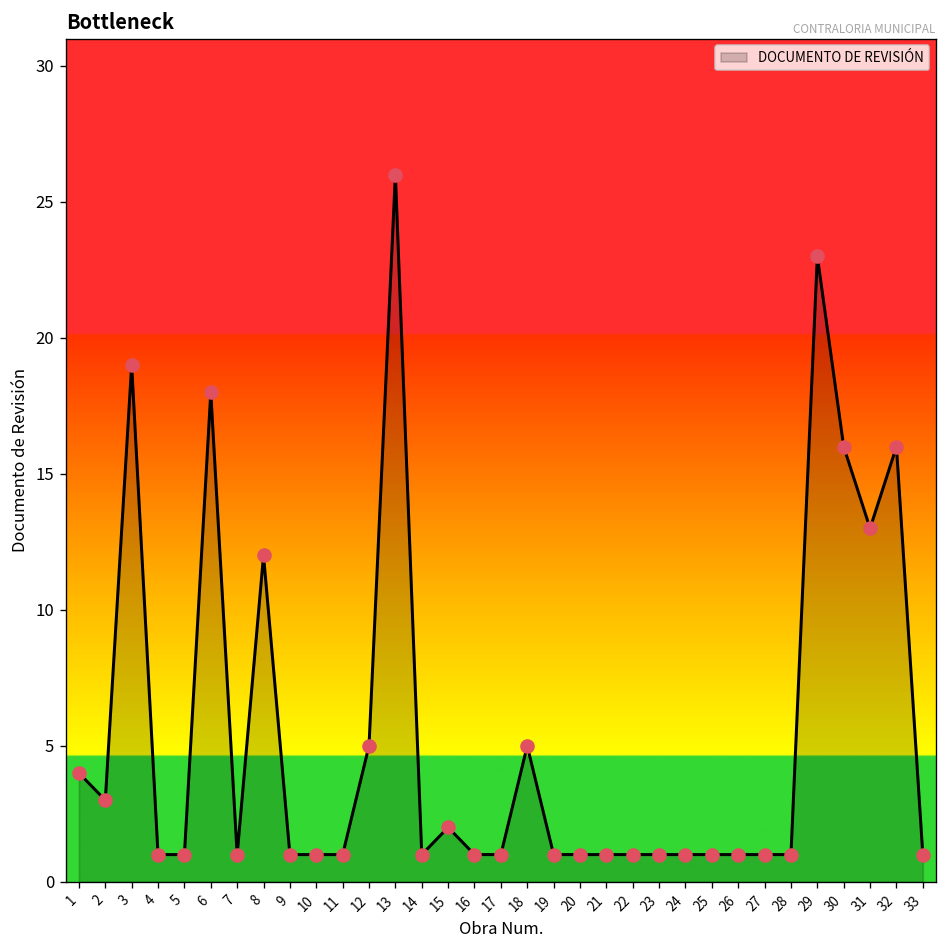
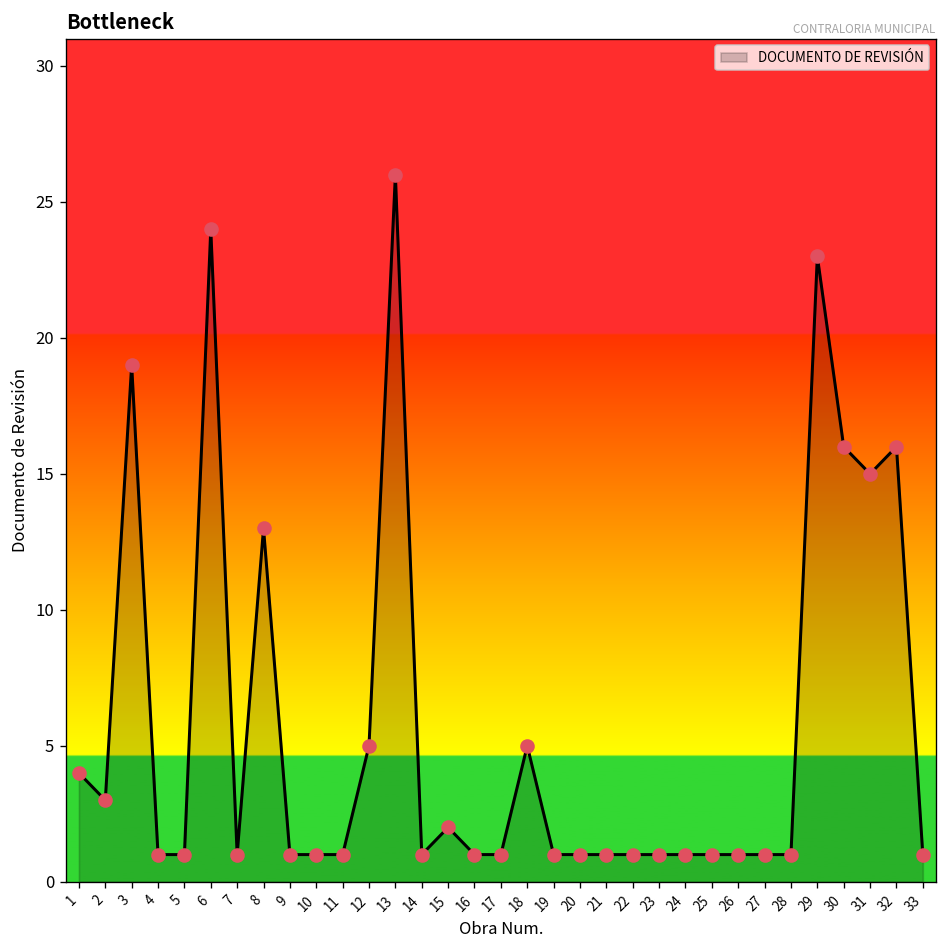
6: 18 -> 24
8: 12 -> 13
31: 13 -> 15
